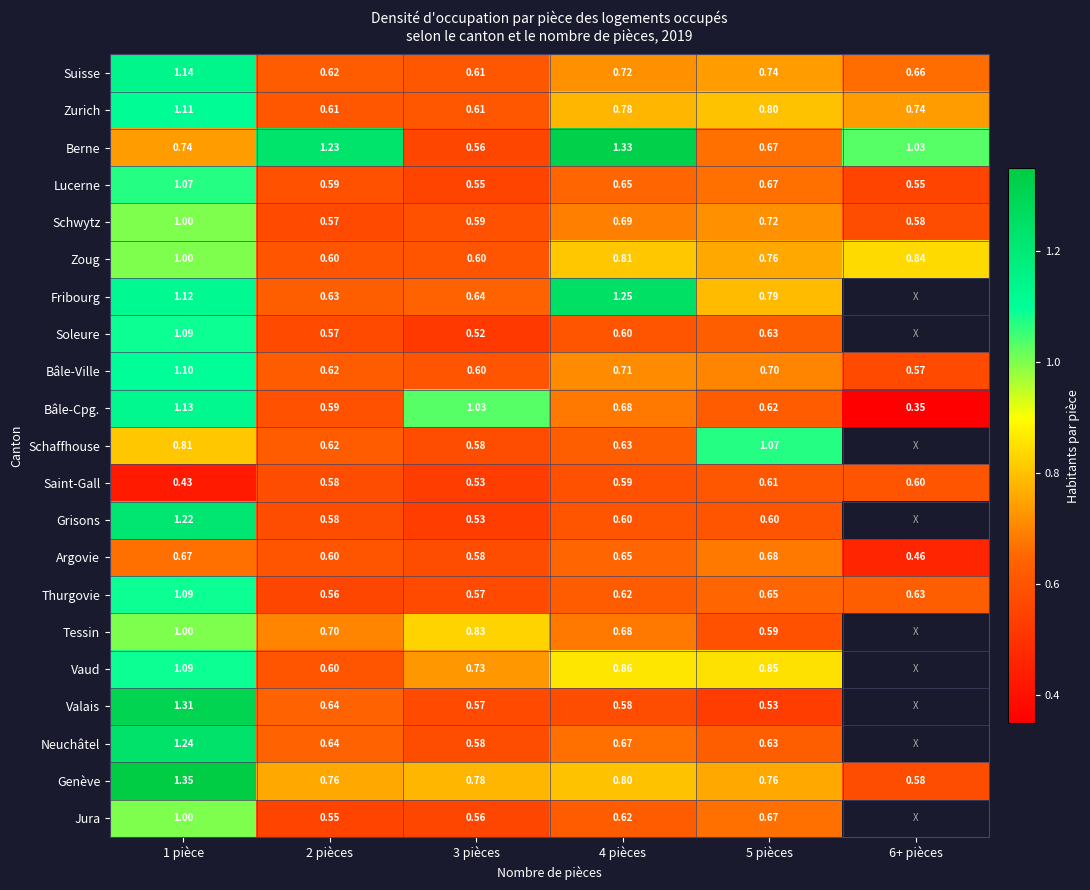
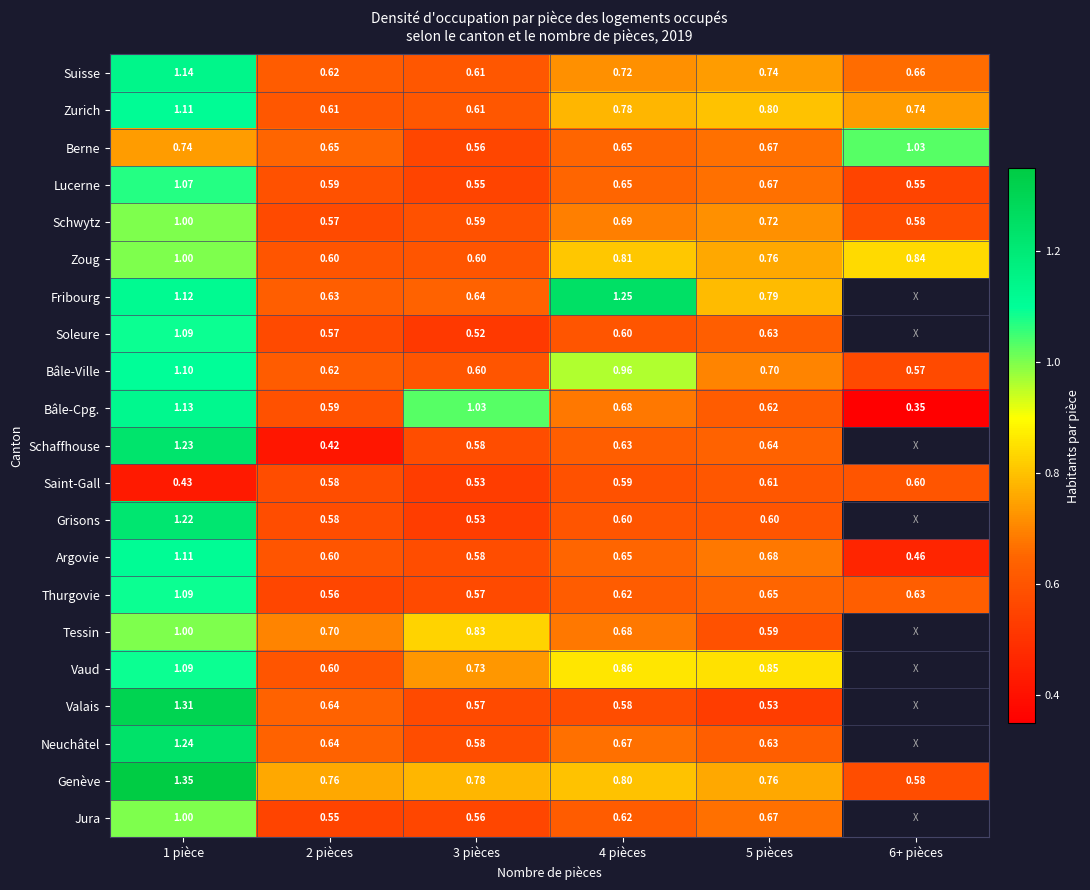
Berne, 2 pièces: 1.23 -> 0.65
Berne, 4 pièces: 1.33 -> 0.65
Bâle-Ville, 4 pièces: 0.71 -> 0.96
Schaffhouse, 1 pièce: 0.81 -> 1.23
Schaffhouse, 2 pièces: 0.62 -> 0.42
Schaffhouse, 5 pièces: 1.07 -> 0.64
Argovie, 1 pièce: 0.67 -> 1.11
